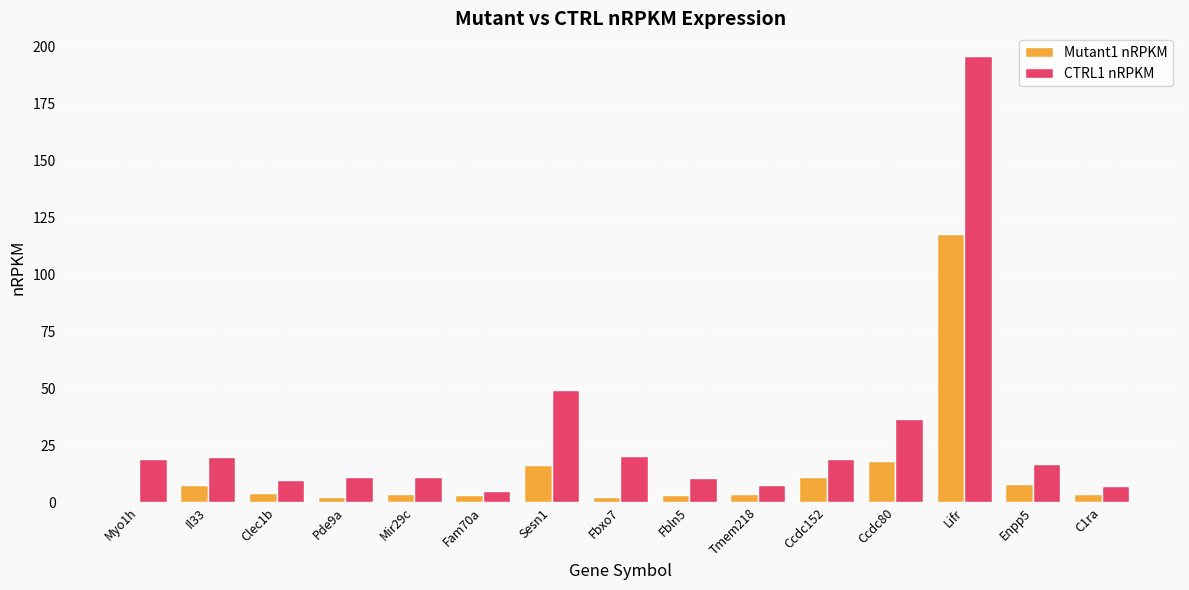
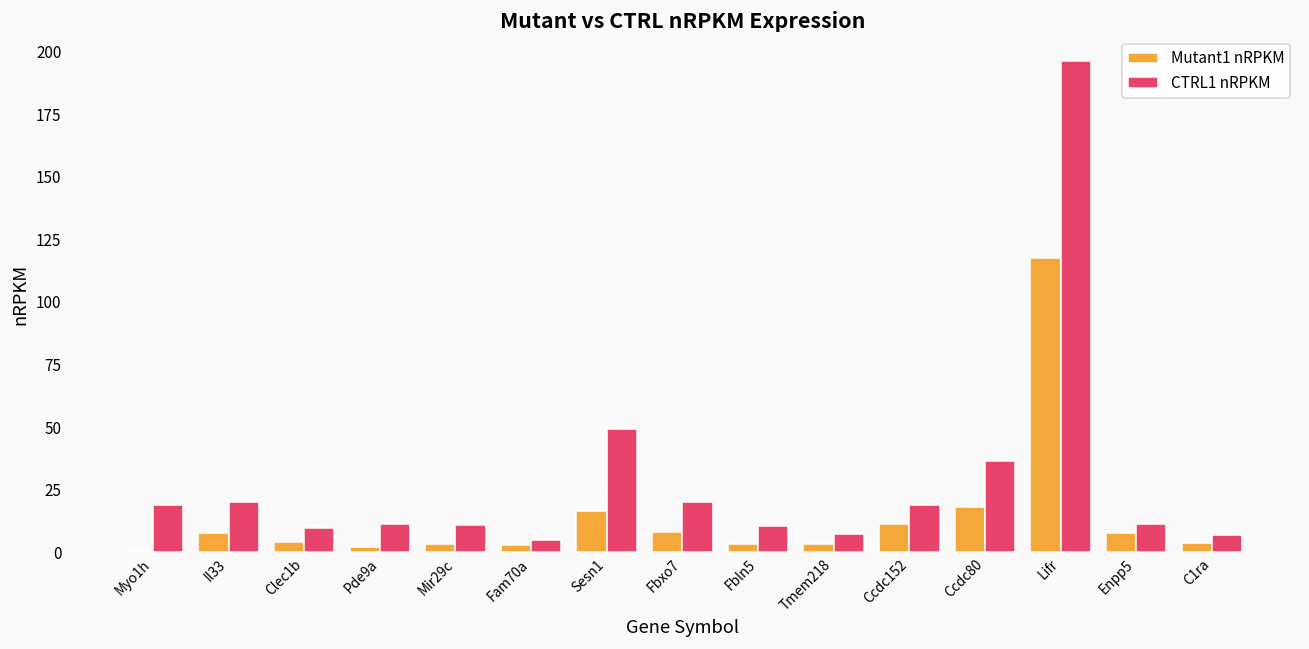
Mutant1 nRPKM, Fbxo7: 2 -> 8
CTRL1 nRPKM, Enpp5: 17 -> 11
